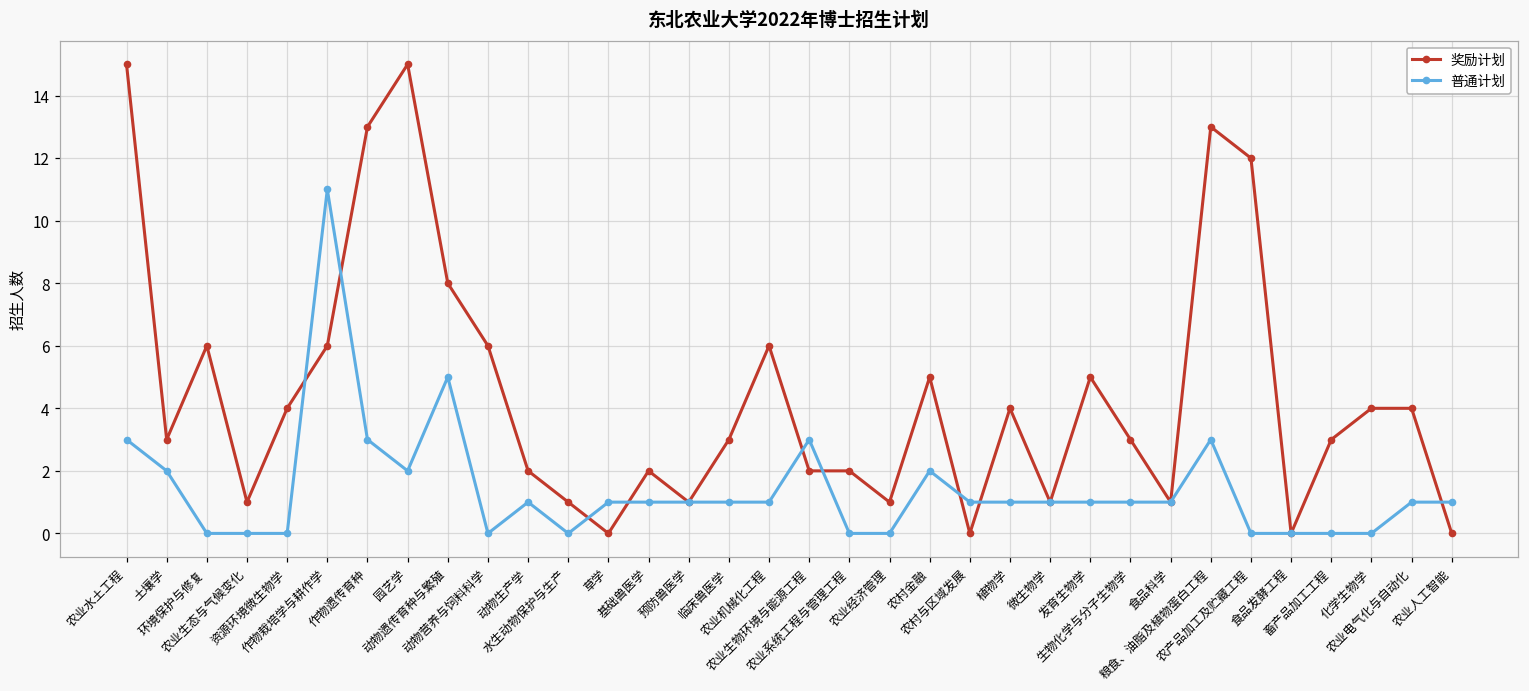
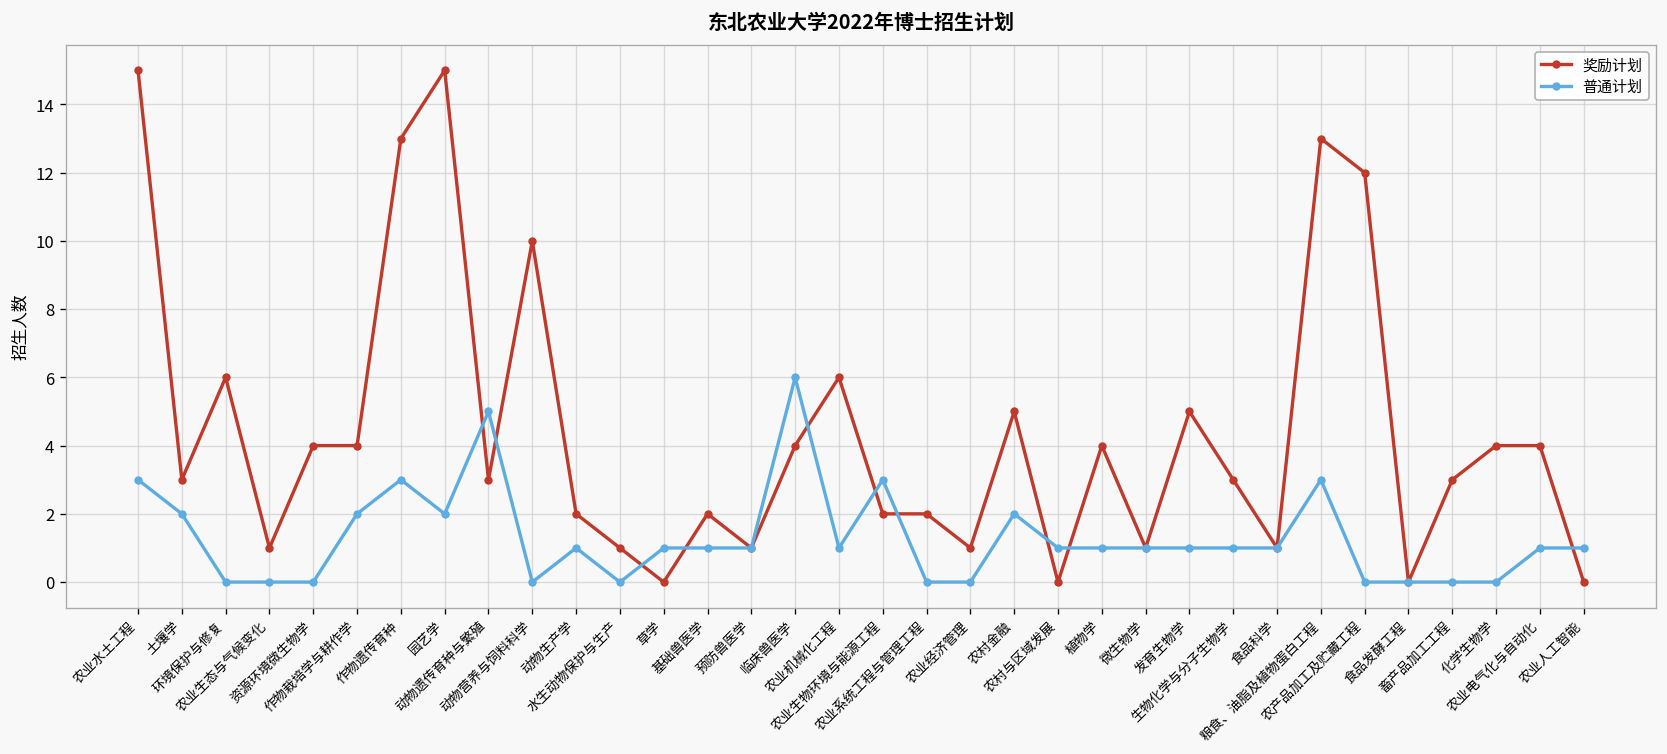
奖励计划, 作物栽培学与耕作学: 6 -> 4
普通计划, 作物栽培学与耕作学: 11 -> 2
奖励计划, 动物遗传育种与繁殖: 8 -> 3
奖励计划, 动物营养与饲料科学: 6 -> 10
奖励计划, 临床兽医学: 3 -> 4
普通计划, 临床兽医学: 1 -> 6
